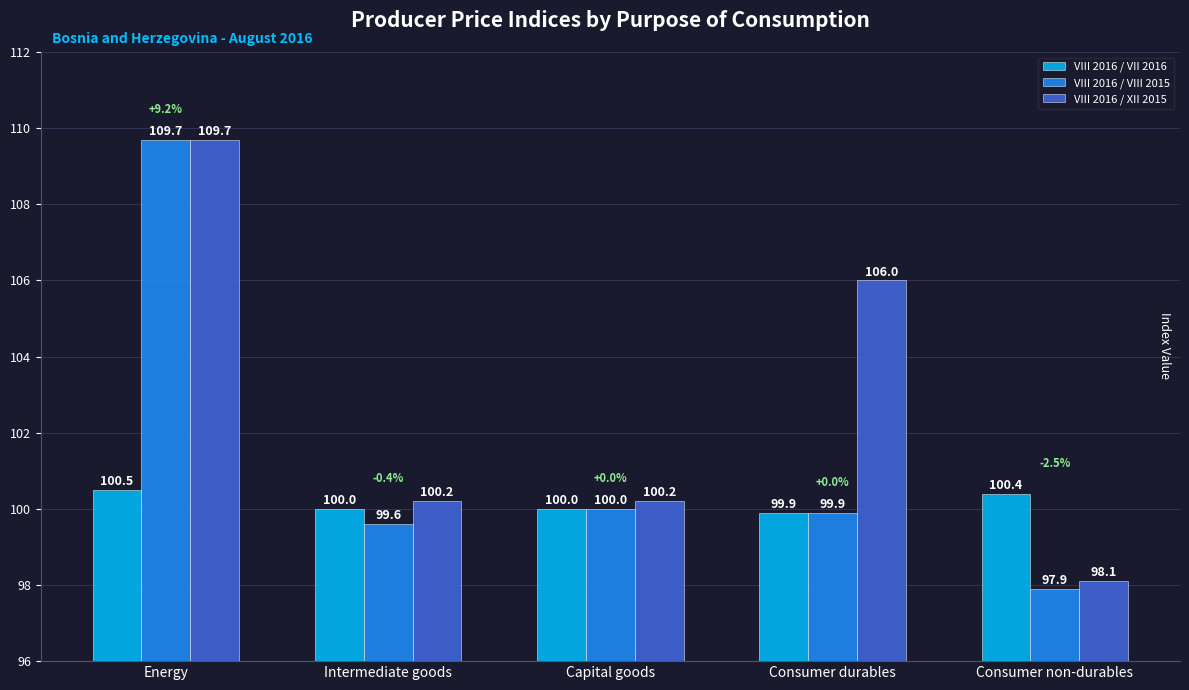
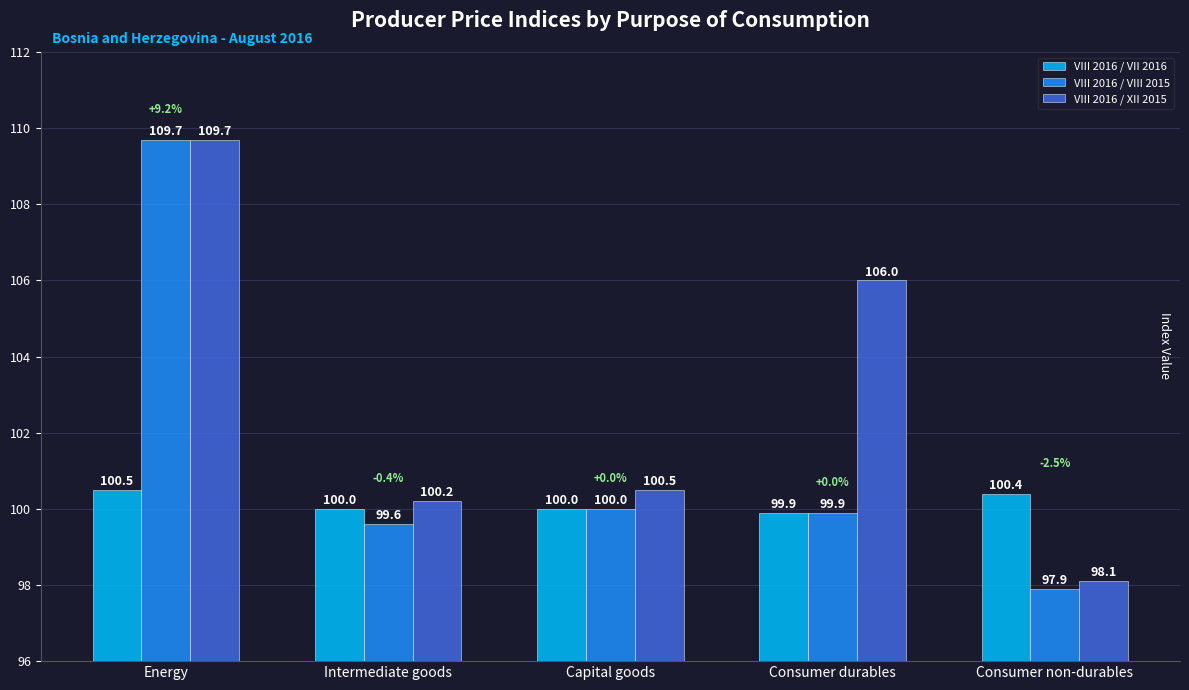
VIII 2016 / XII 2015, Capital goods: 100.2 -> 100.5
